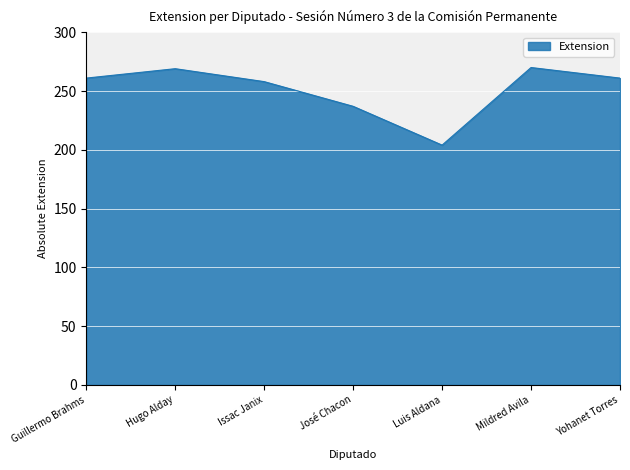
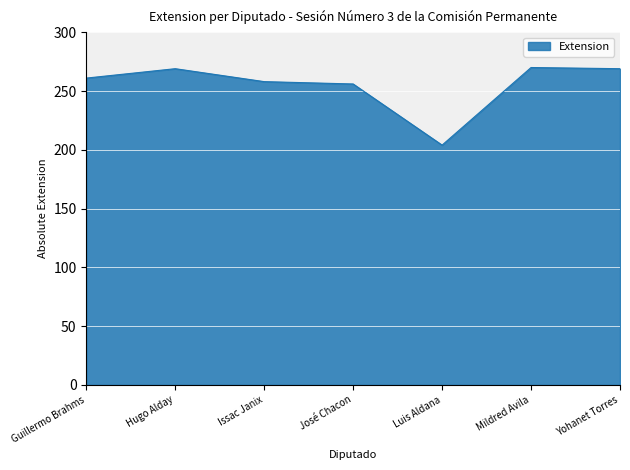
José Chacon: 237 -> 256
Yohanet Torres: 261 -> 269
